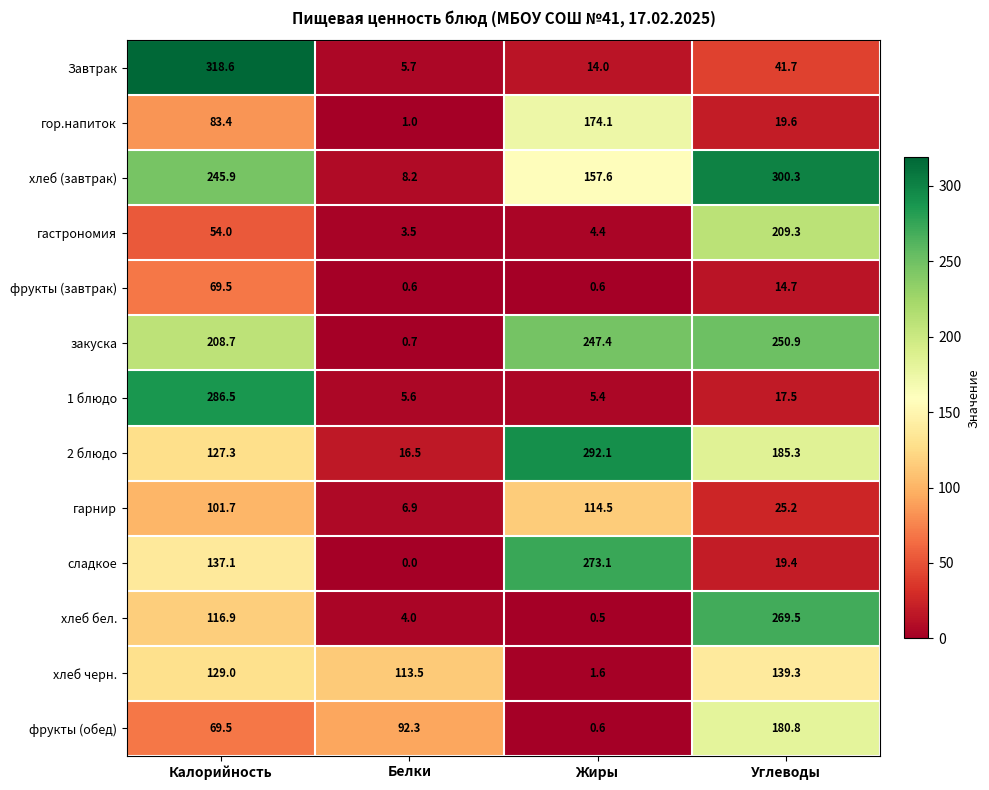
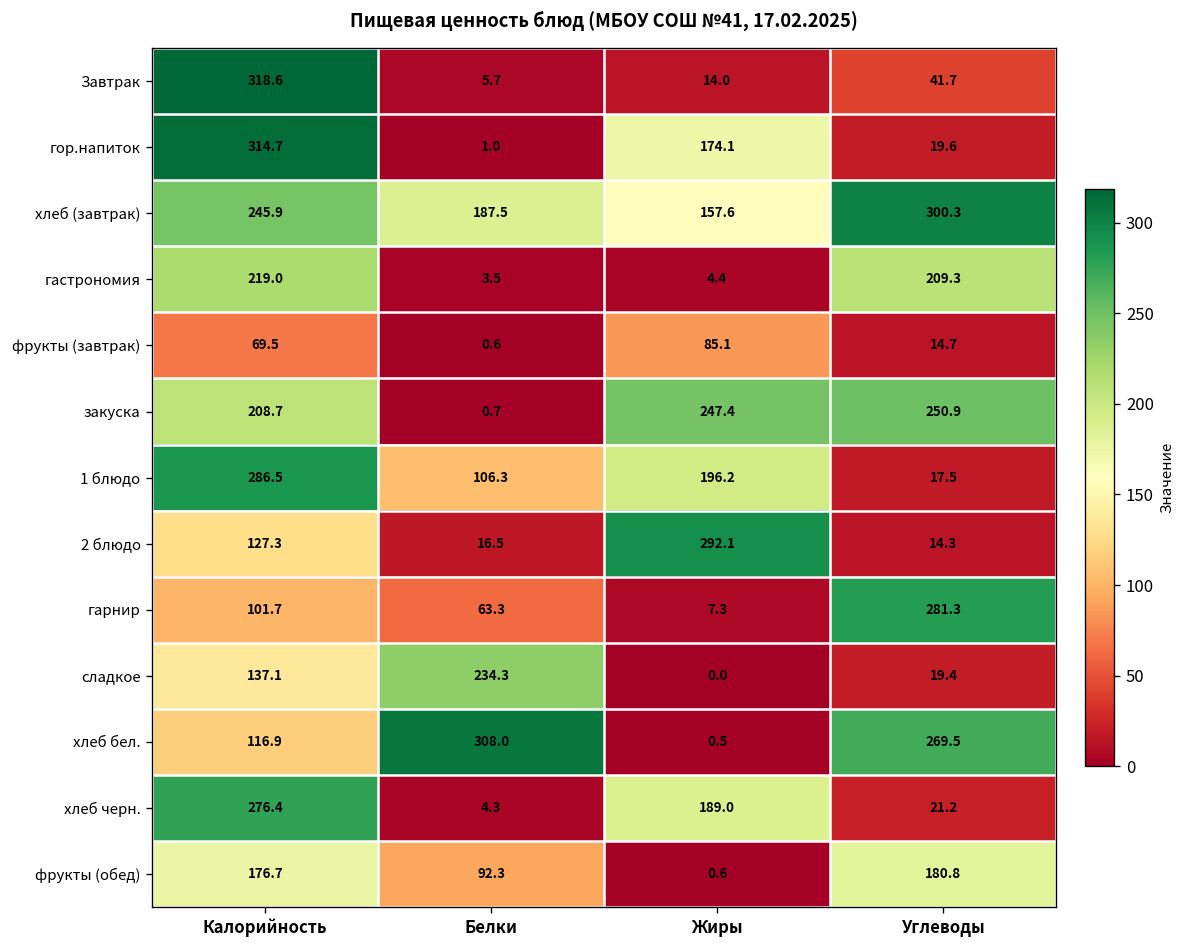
гор.напиток, Калорийность: 83.4 -> 314.7
хлеб (завтрак), Белки: 8.2 -> 187.5
гастрономия, Калорийность: 54.0 -> 219.0
фрукты (завтрак), Жиры: 0.6 -> 85.1
1 блюдо, Белки: 5.6 -> 106.3
1 блюдо, Жиры: 5.4 -> 196.2
2 блюдо, Углеводы: 185.3 -> 14.3
гарнир, Белки: 6.9 -> 63.3
гарнир, Жиры: 114.5 -> 7.3
гарнир, Углеводы: 25.2 -> 281.3
сладкое, Белки: 0.0 -> 234.3
сладкое, Жиры: 273.1 -> 0.0
хлеб бел., Белки: 4.0 -> 308.0
хлеб черн., Калорийность: 129.0 -> 276.4
хлеб черн., Белки: 113.5 -> 4.3
хлеб черн., Жиры: 1.6 -> 189.0
хлеб черн., Углеводы: 139.3 -> 21.2
фрукты (обед), Калорийность: 69.5 -> 176.7
